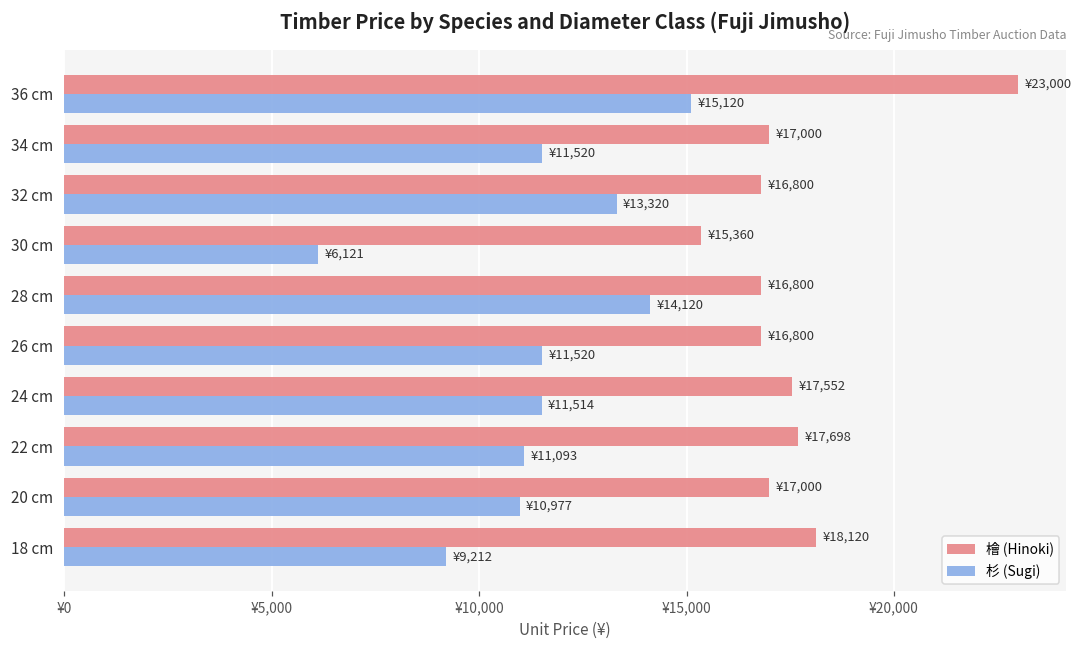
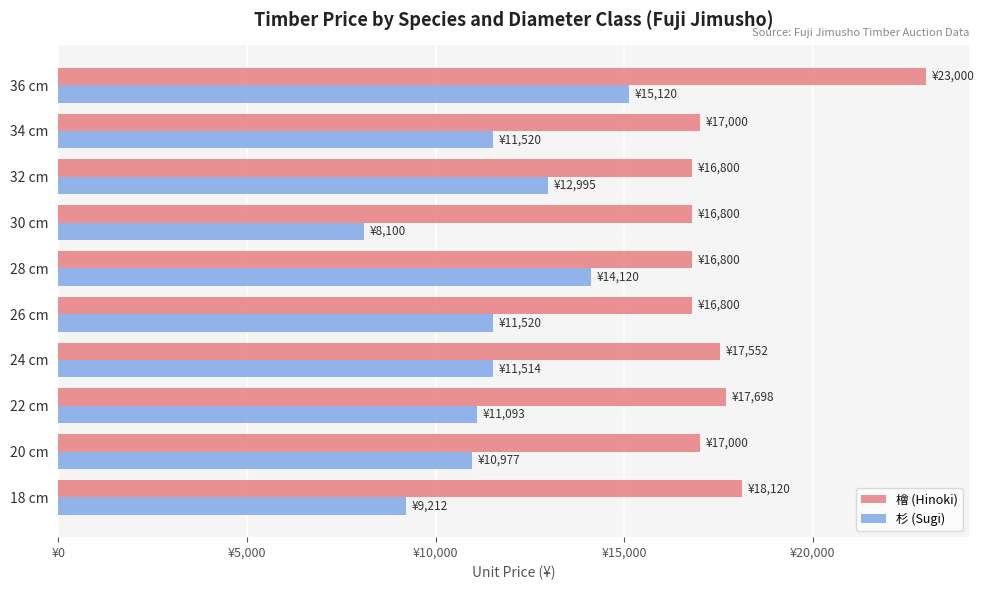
杉 (Sugi), 32 cm: ¥13,320 -> ¥12,995
檜 (Hinoki), 30 cm: ¥15,360 -> ¥16,800
杉 (Sugi), 30 cm: ¥6,121 -> ¥8,100
